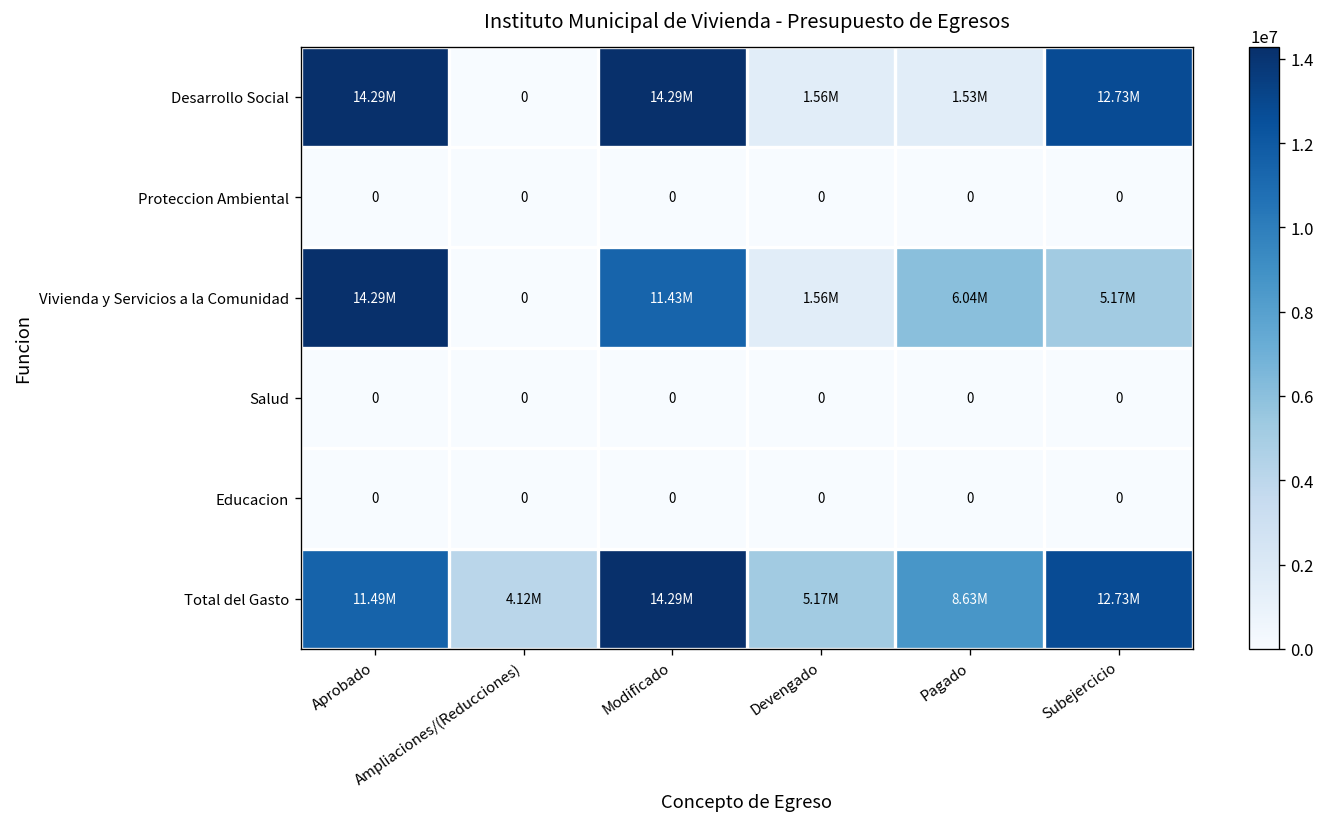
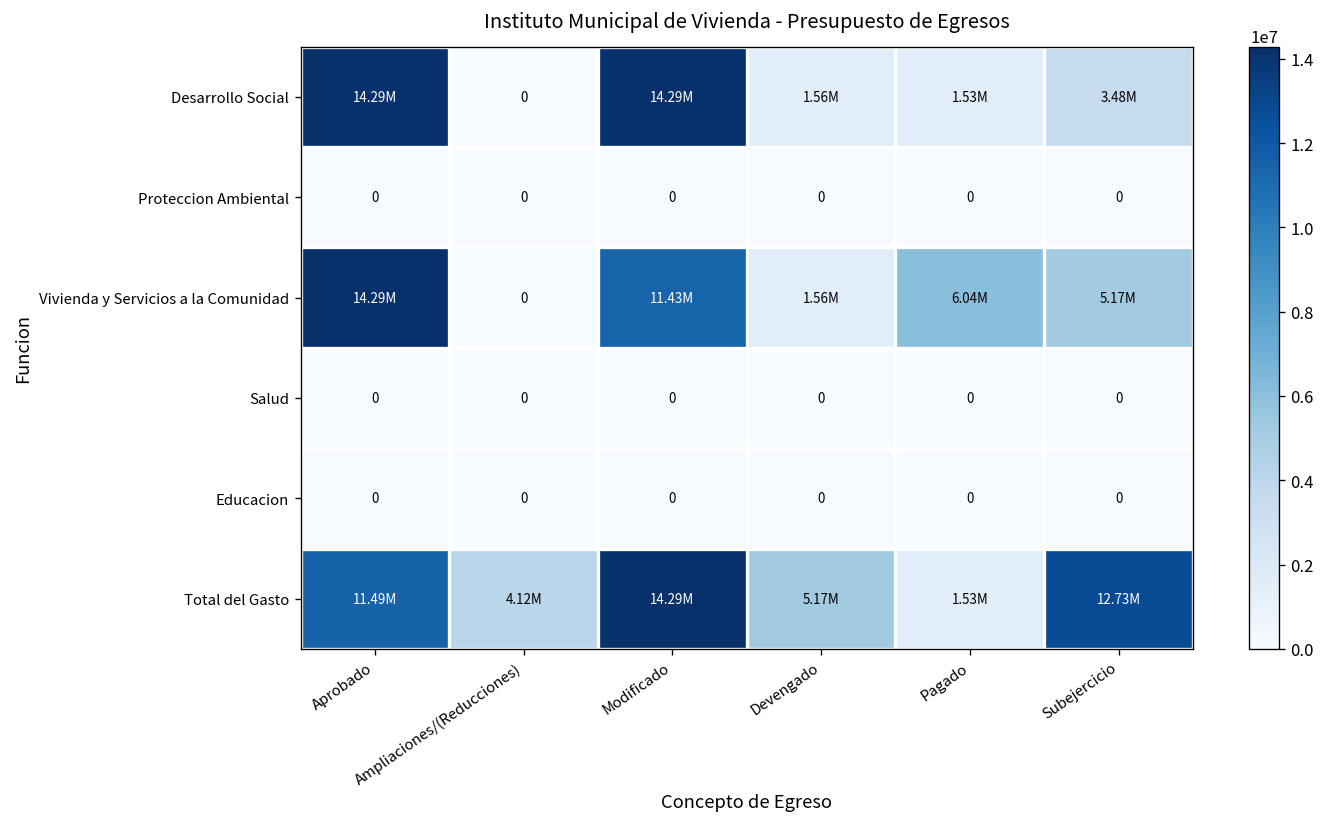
Desarrollo Social, Subejercicio: 12.73M -> 3.48M
Total del Gasto, Pagado: 8.63M -> 1.53M
